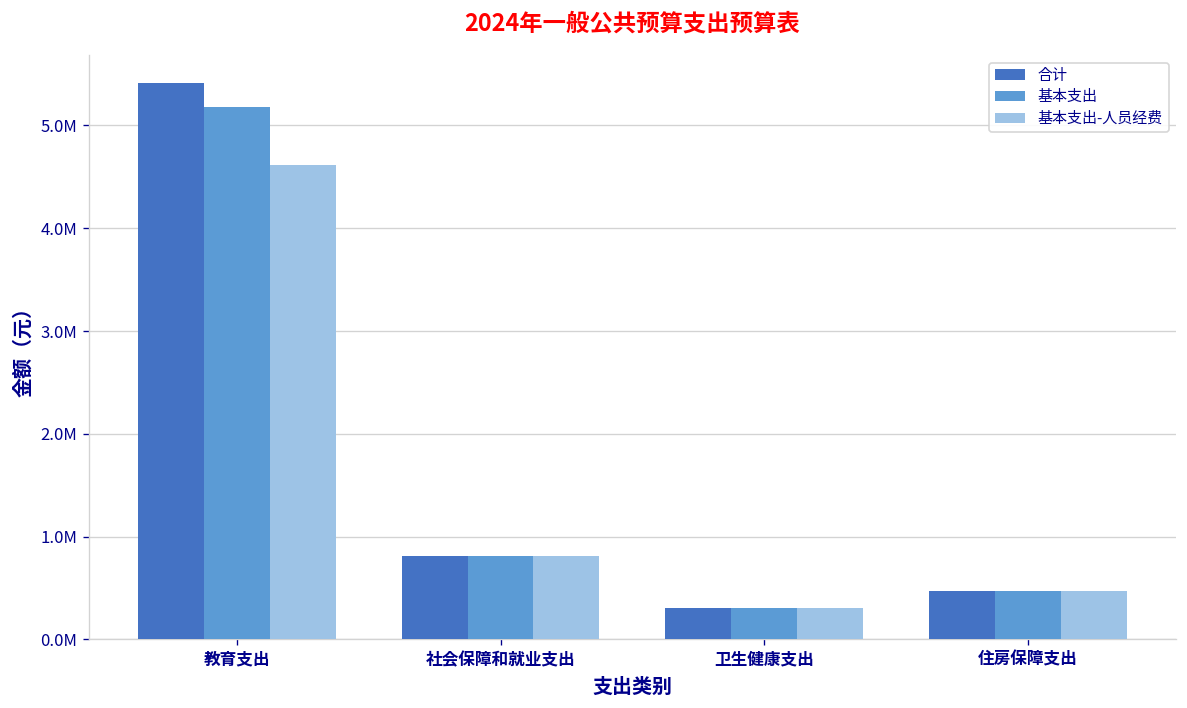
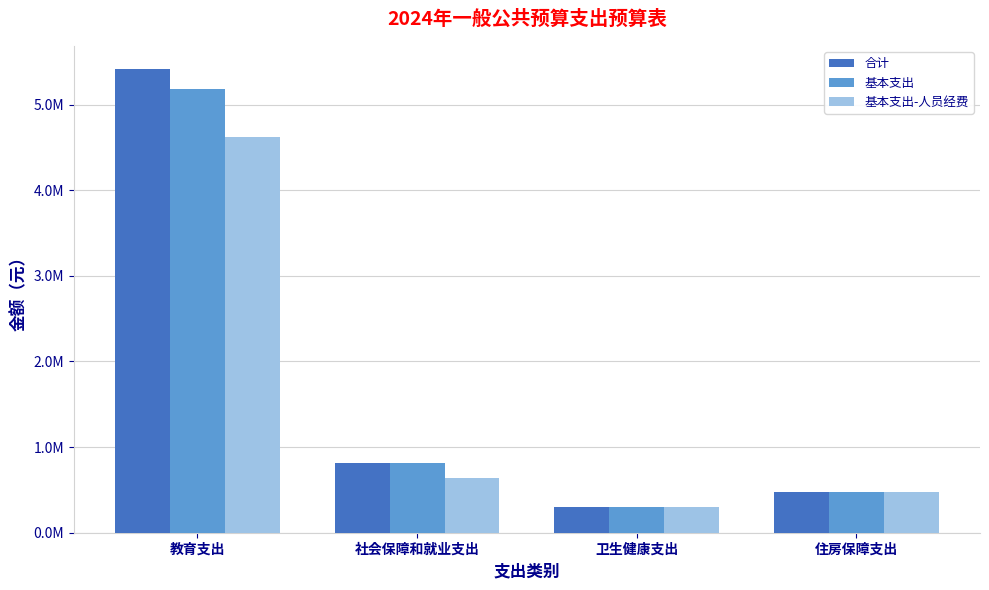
基本支出-人员经费, 社会保障和就业支出: 800000 -> 600000
